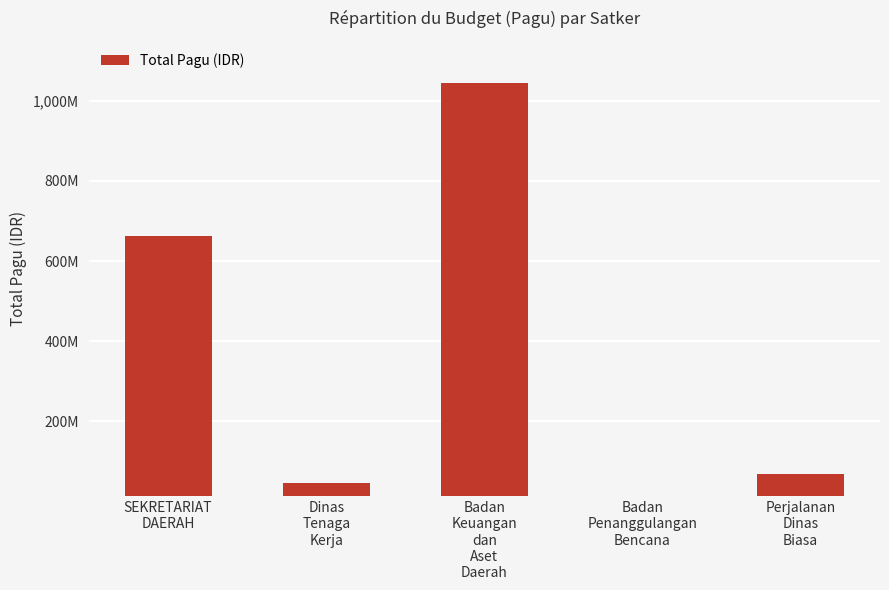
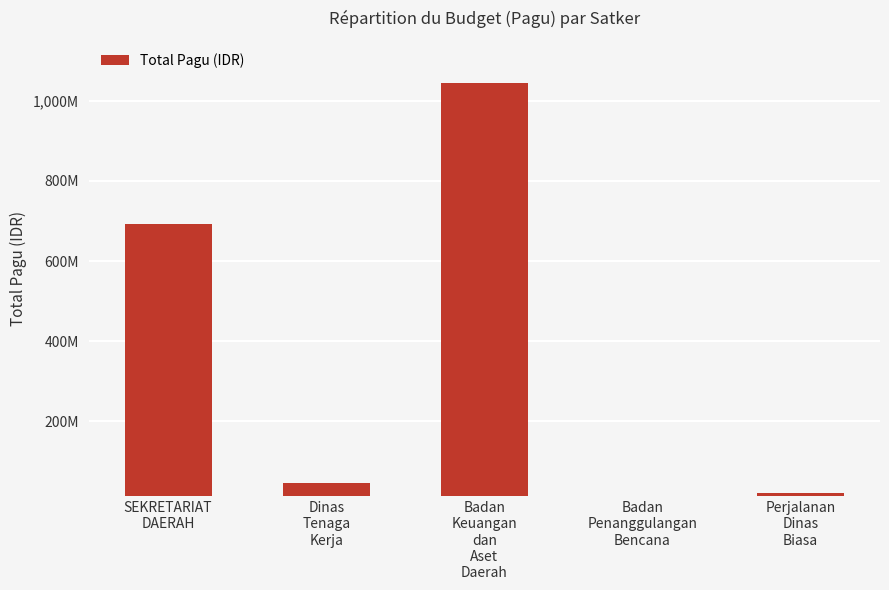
SEKRETARIAT DAERAH: 660,000,000 -> 690,000,000
Perjalanan Dinas Biasa: 70,000,000 -> 20,000,000
